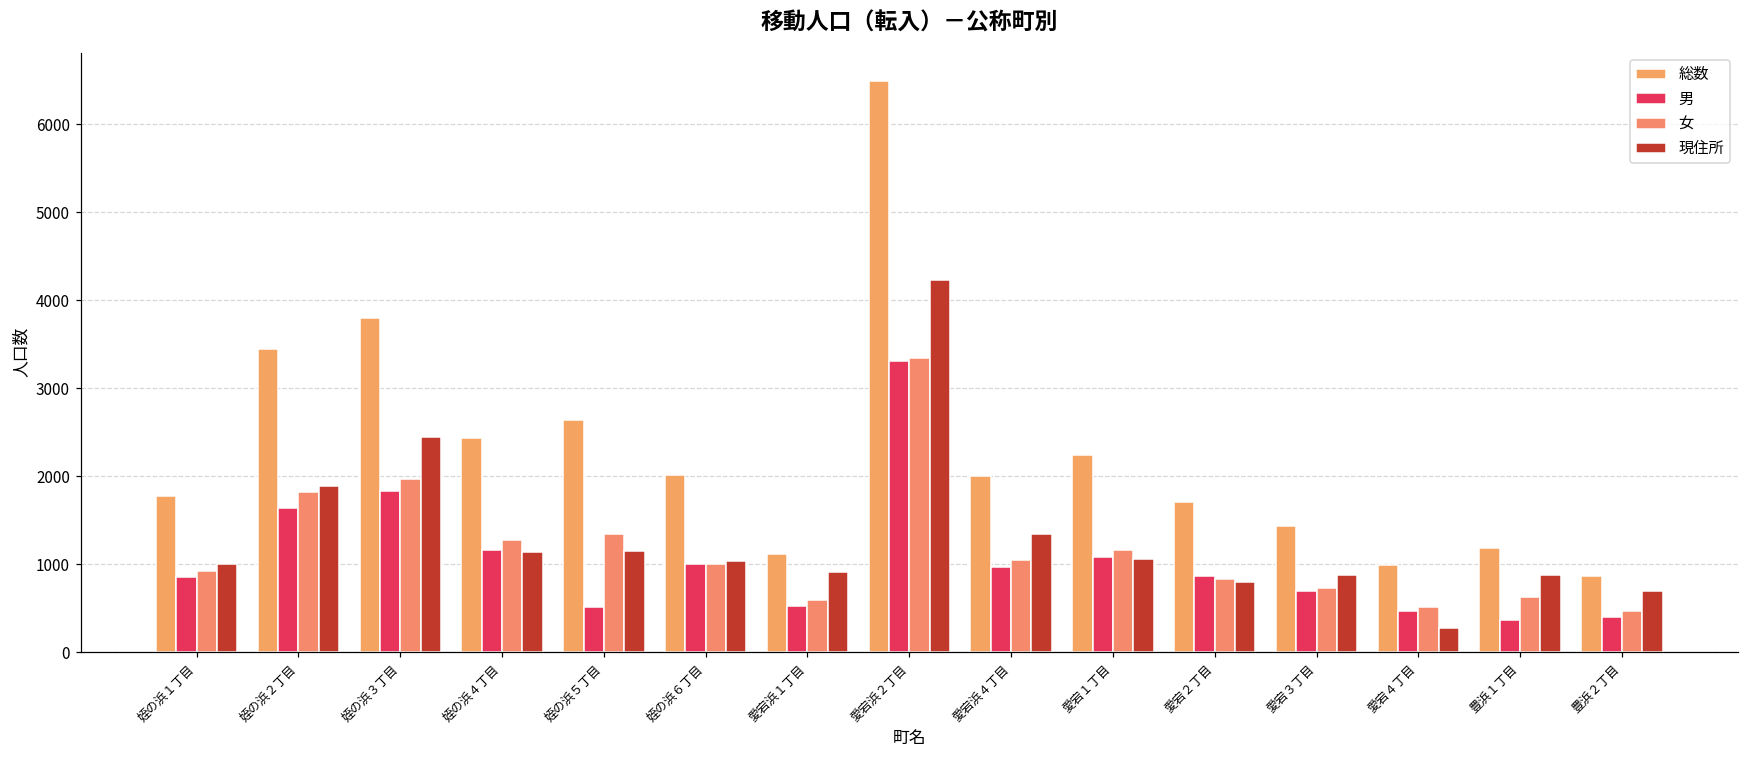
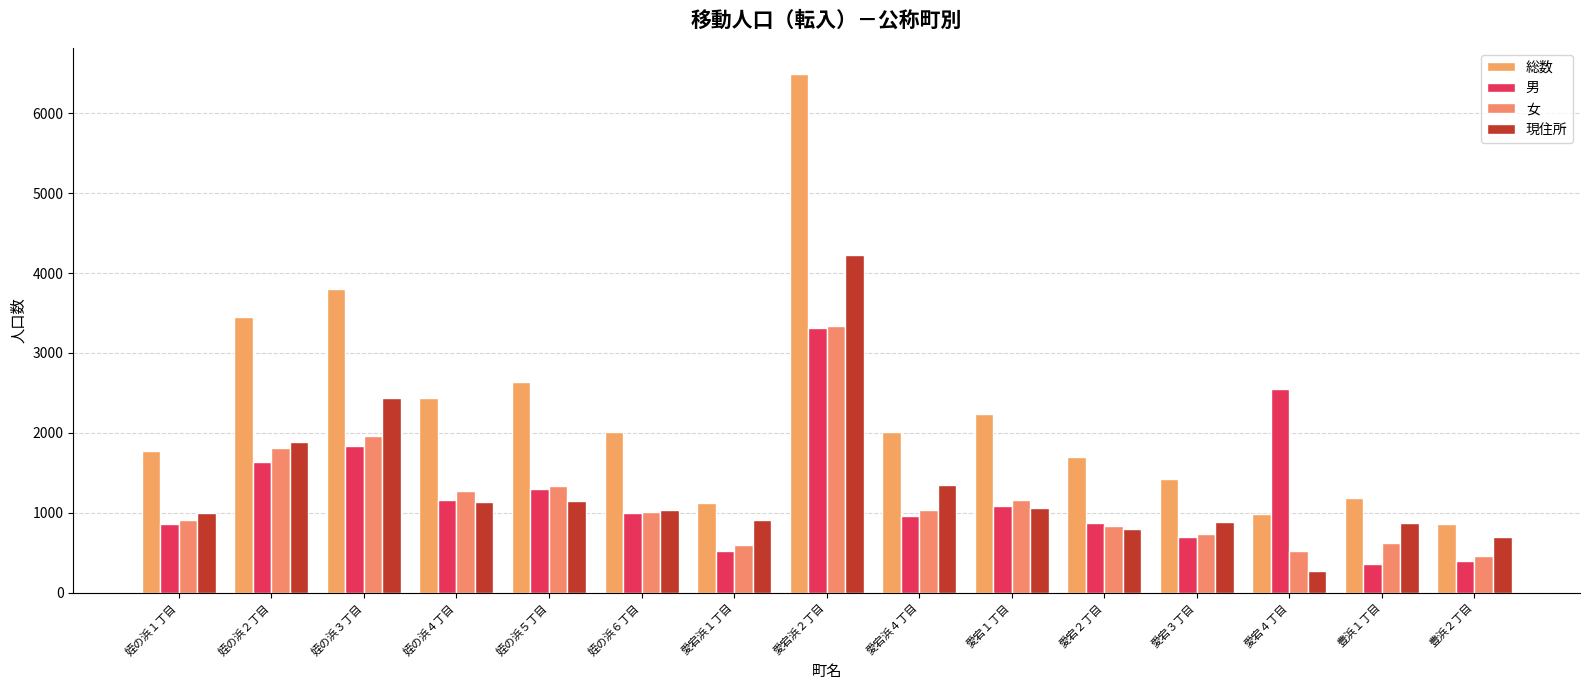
男, 姪の浜５丁目: 500 -> 1300
男, 愛宕４丁目: 500 -> 2600
